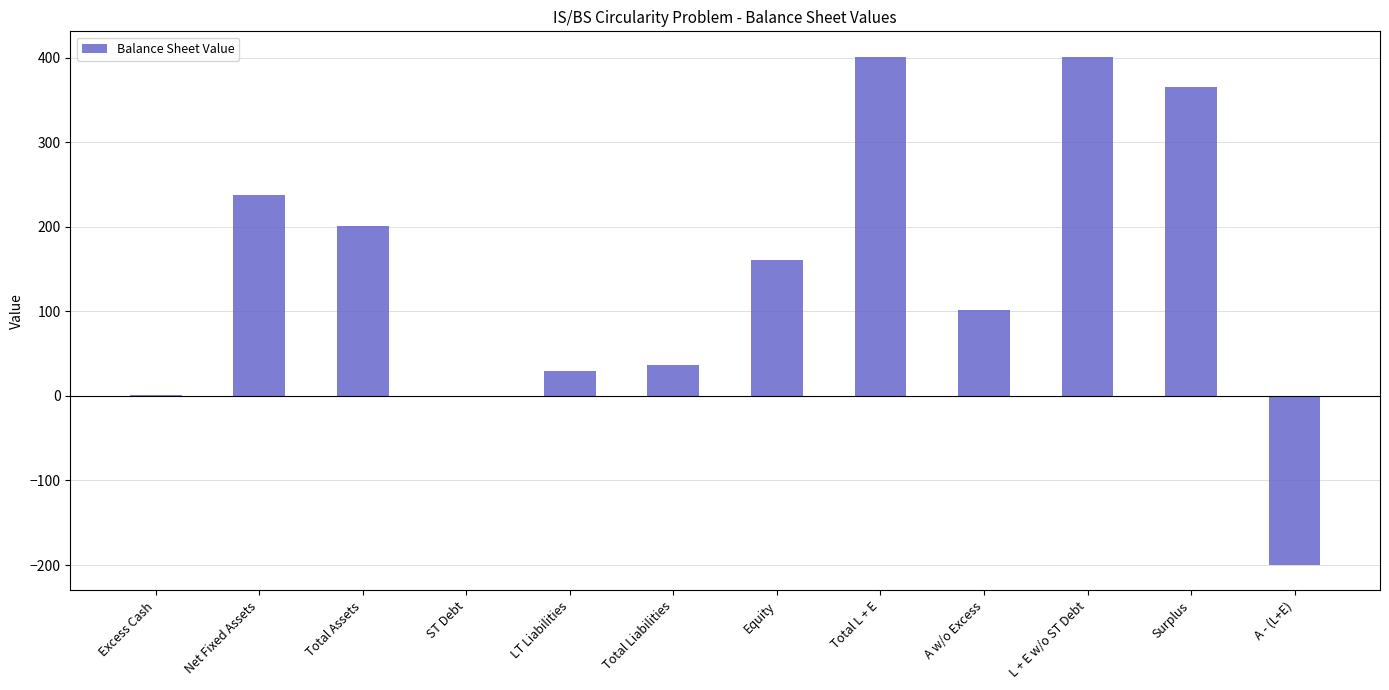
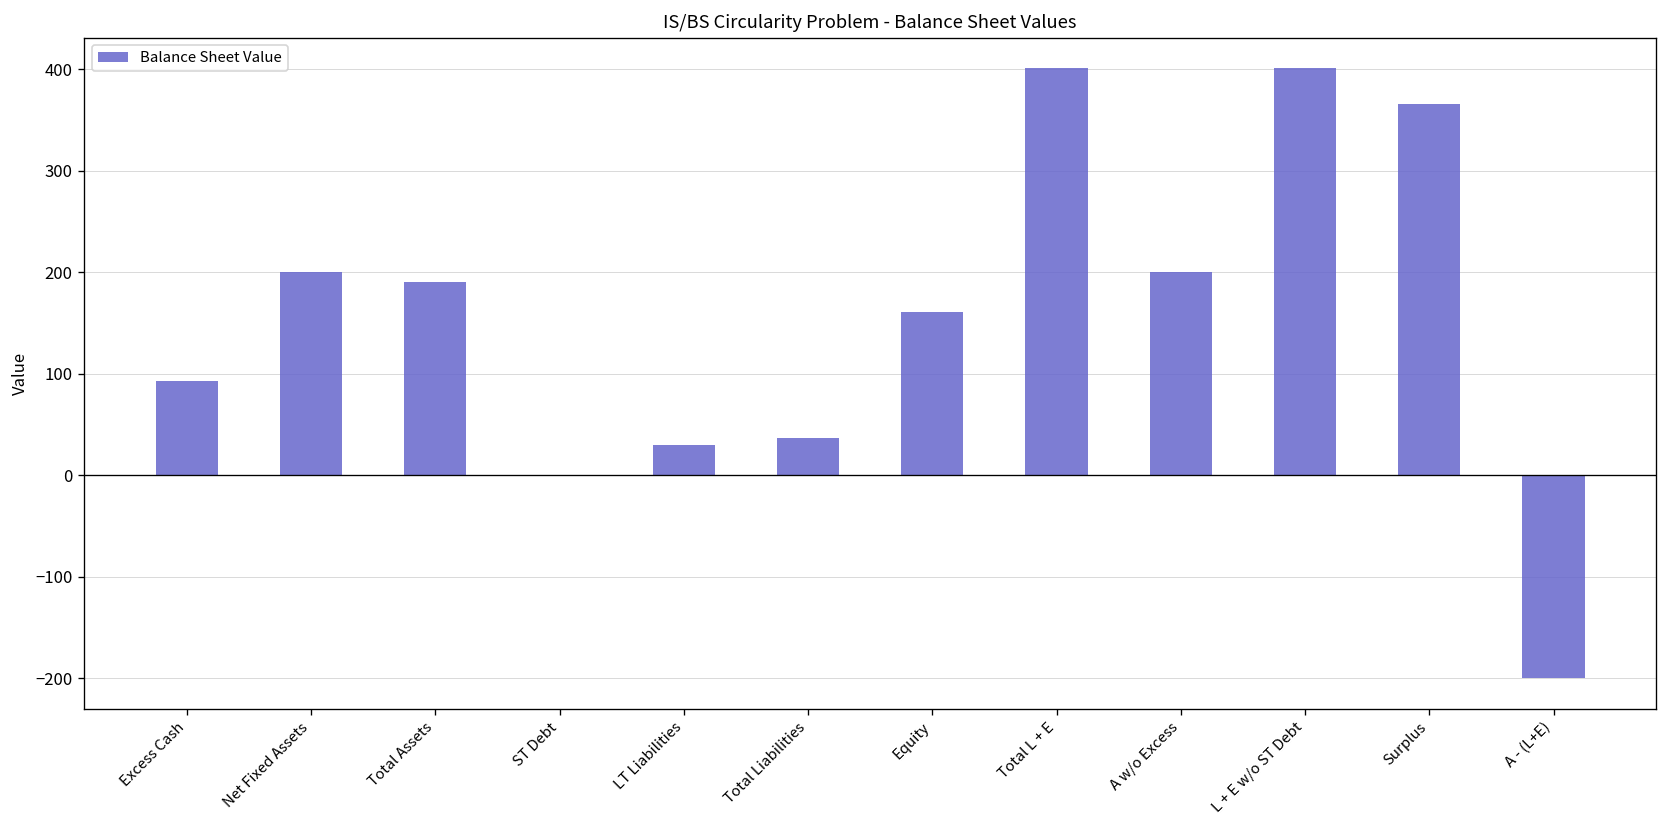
Excess Cash: 0 -> 90
Net Fixed Assets: 240 -> 200
Total Assets: 200 -> 190
A w/o Excess: 100 -> 200
